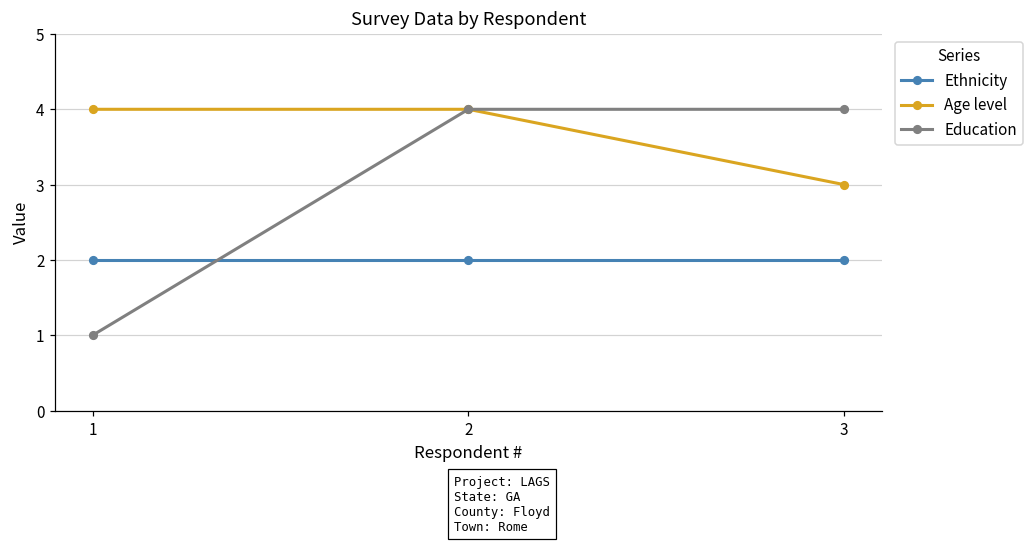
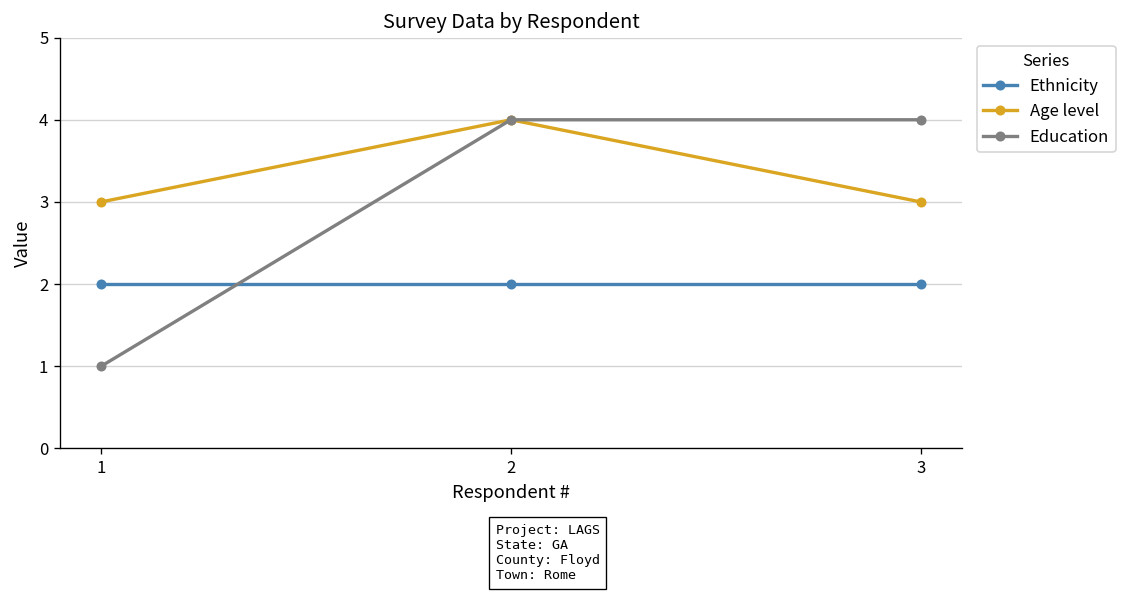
Age level, 1: 4 -> 3
